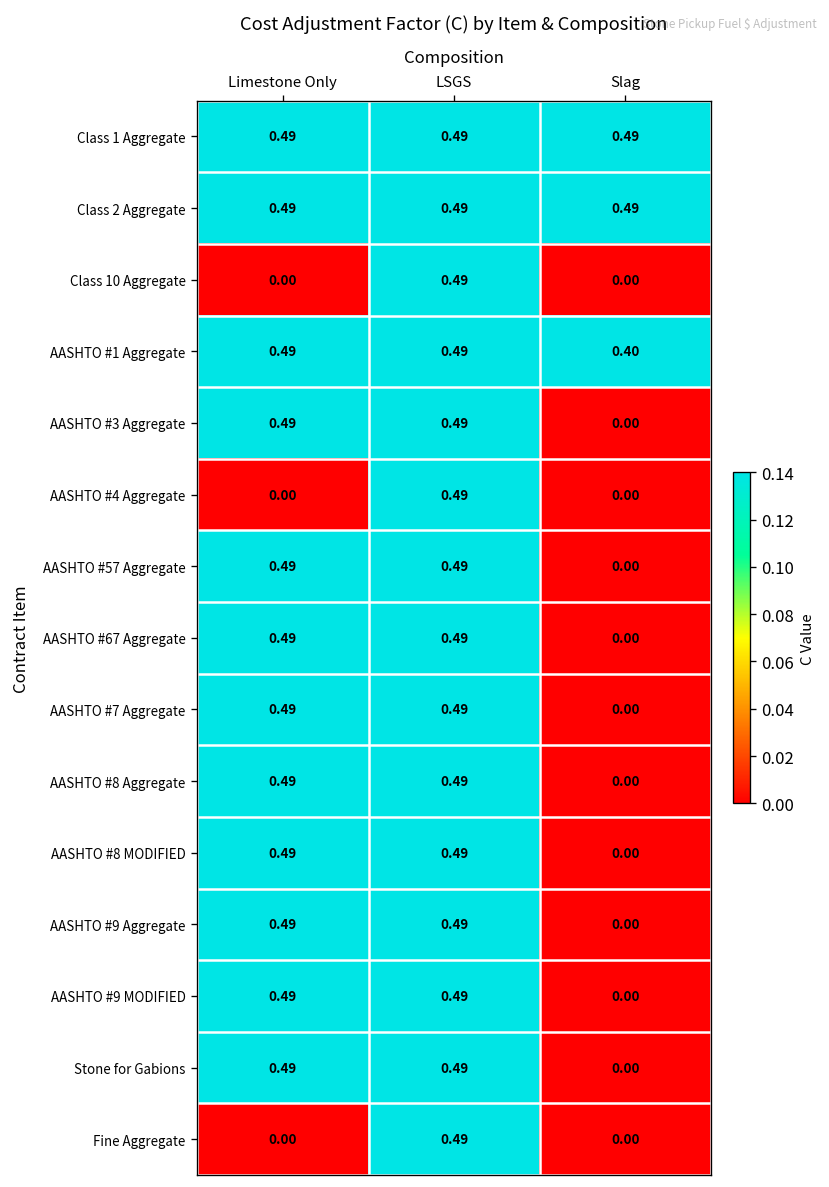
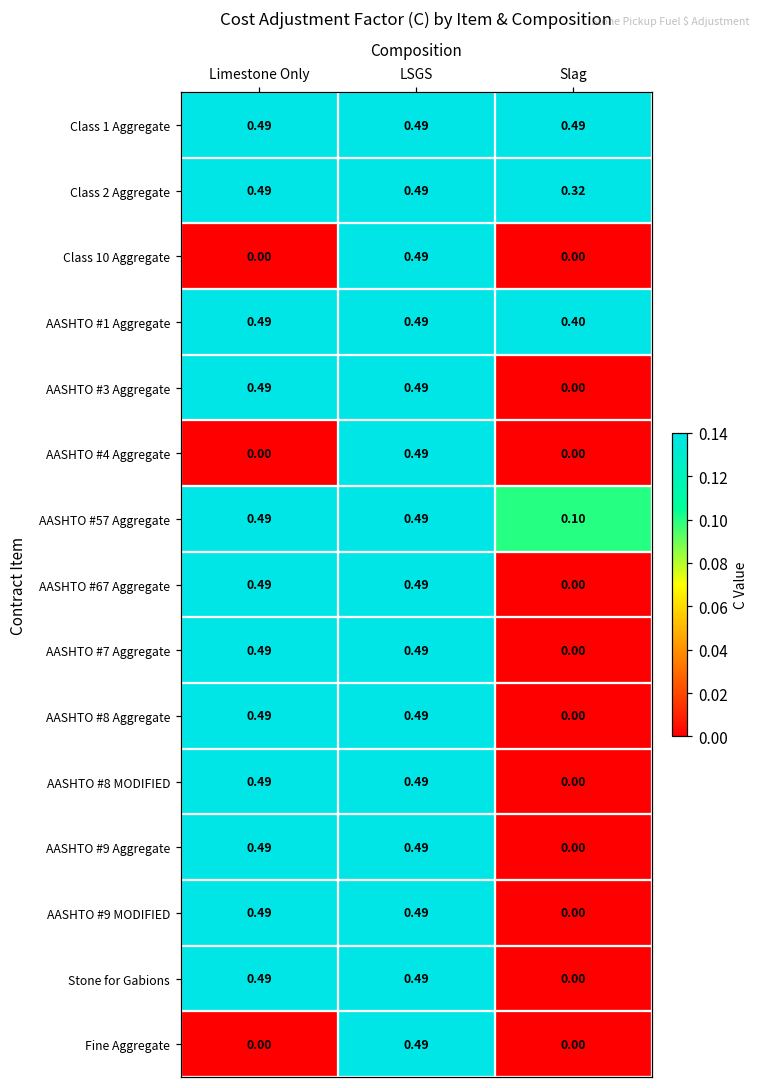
Class 2 Aggregate, Slag: 0.49 -> 0.32
AASHTO #57 Aggregate, Slag: 0.00 -> 0.10
